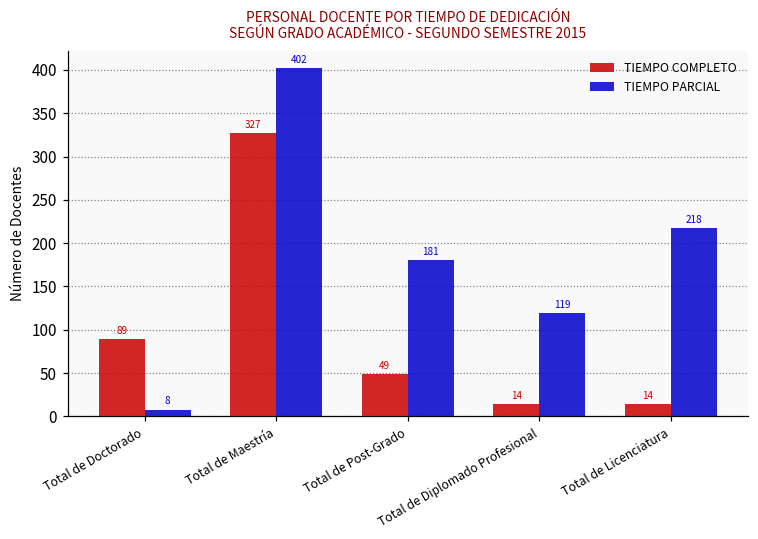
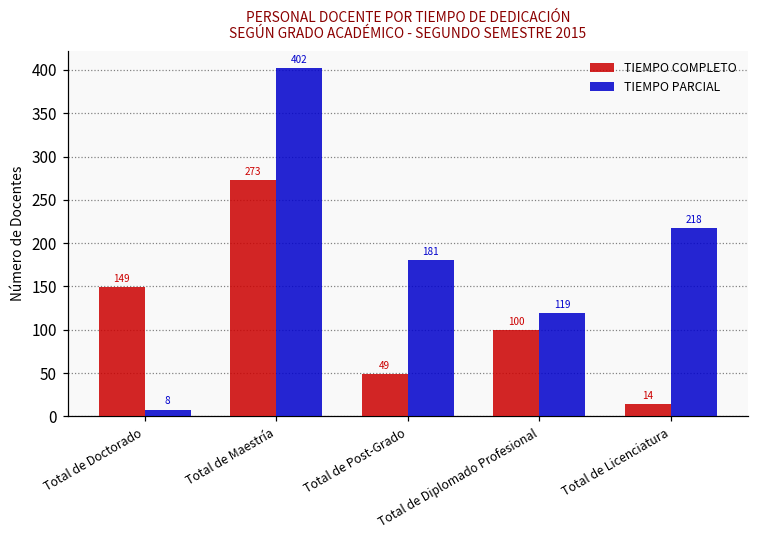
TIEMPO COMPLETO, Total de Doctorado: 89 -> 149
TIEMPO COMPLETO, Total de Maestría: 327 -> 273
TIEMPO COMPLETO, Total de Diplomado Profesional: 14 -> 100
